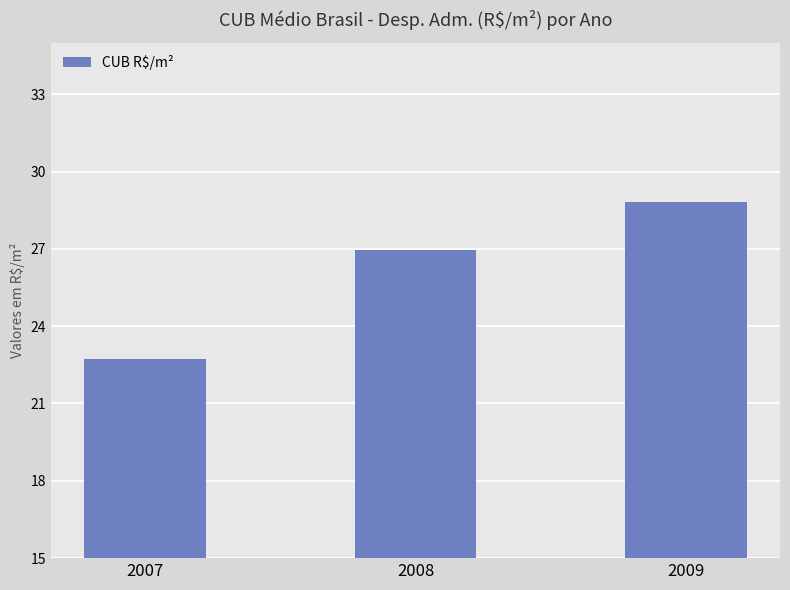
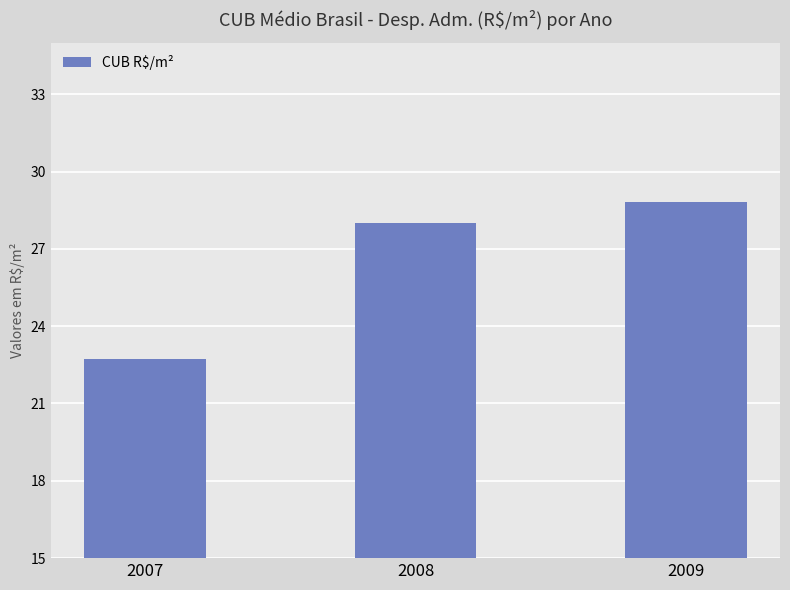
2008: 26.9 -> 28.0
